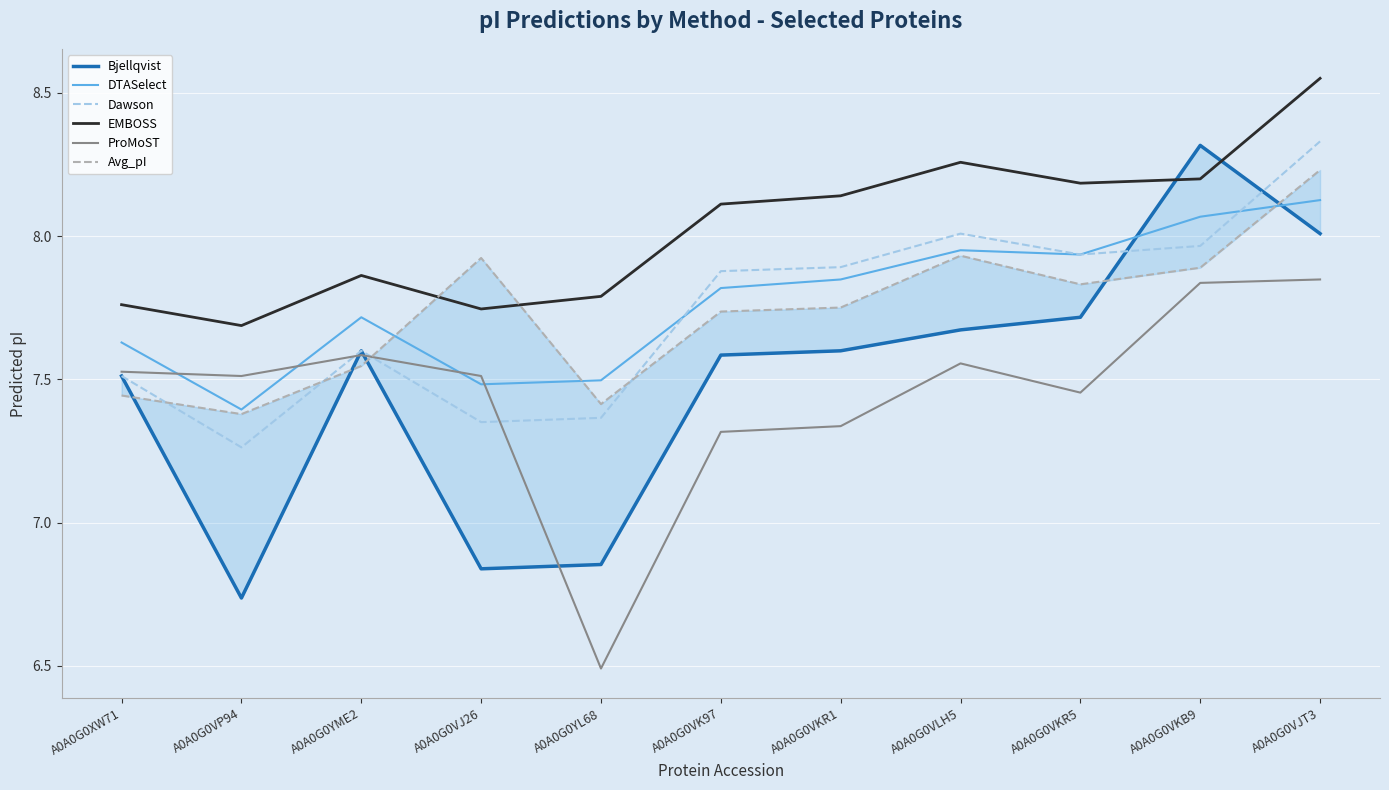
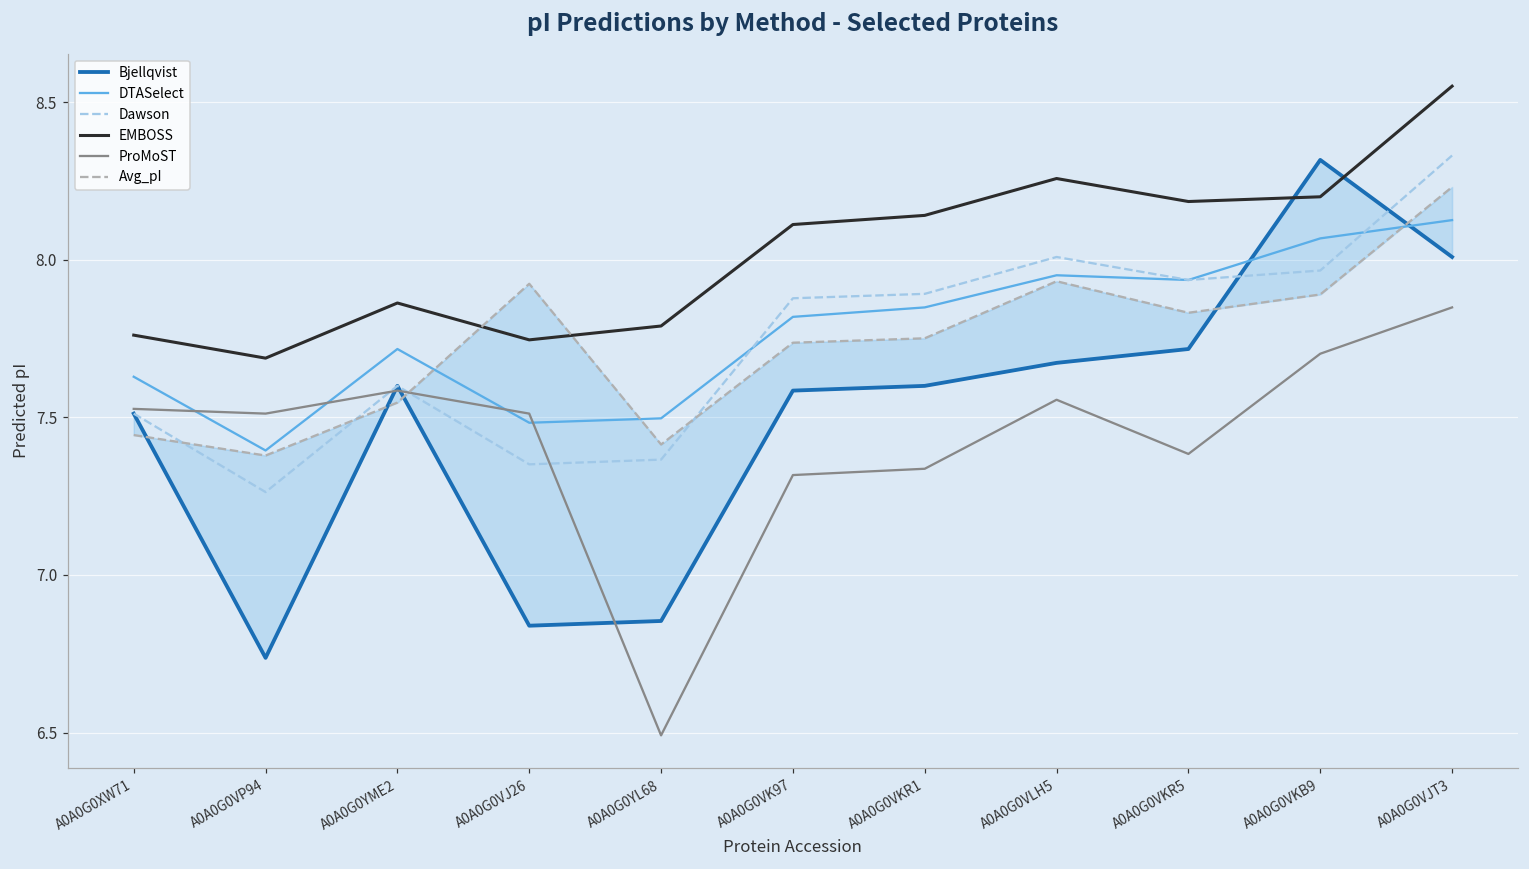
ProMoST, A0A0G0VKR5: 7.45 -> 7.38
ProMoST, A0A0G0VKB9: 7.84 -> 7.70
